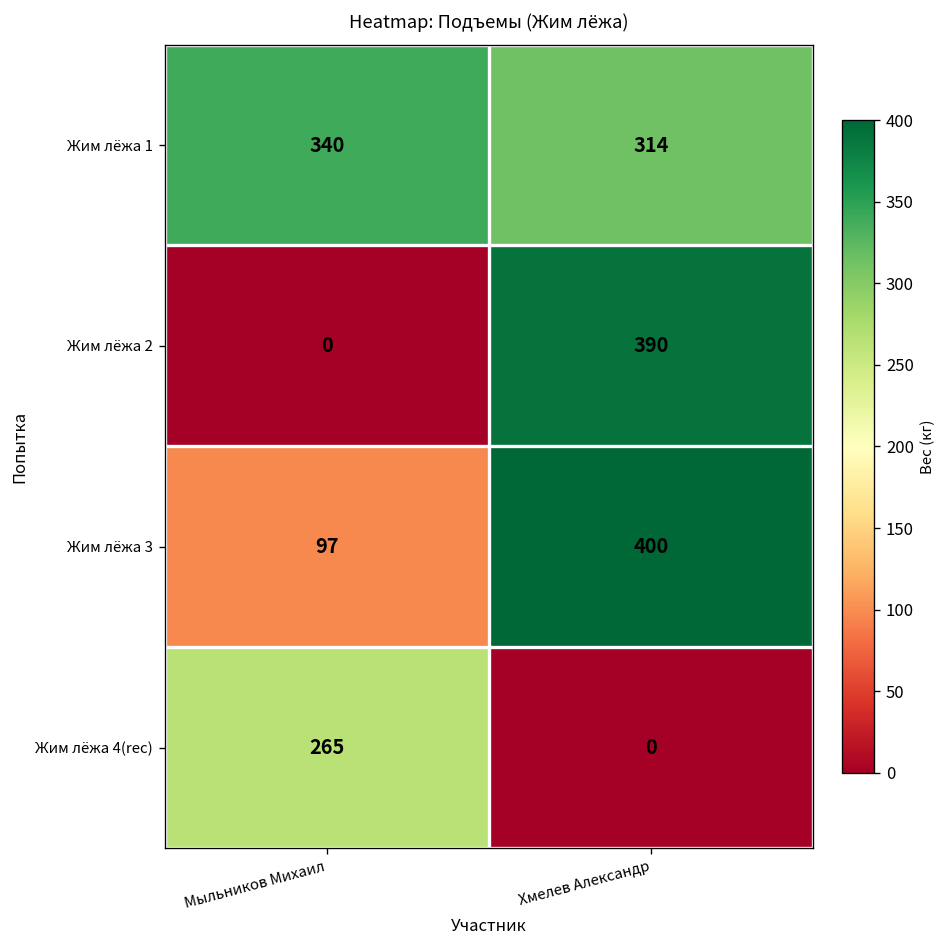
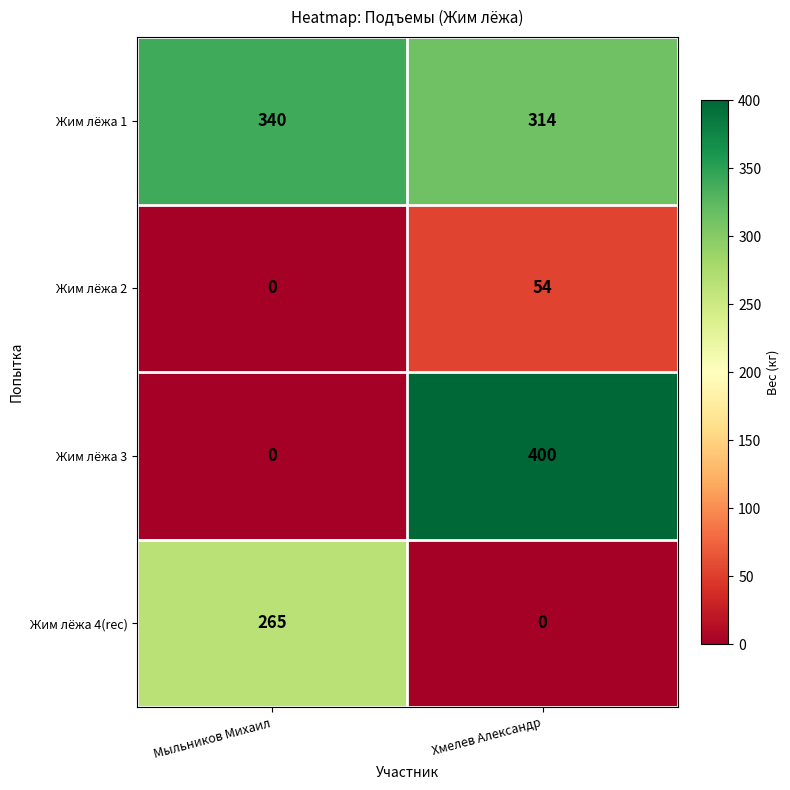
Жим лёжа 2, Хмелев Александр: 390 -> 54
Жим лёжа 3, Мыльников Михаил: 97 -> 0
